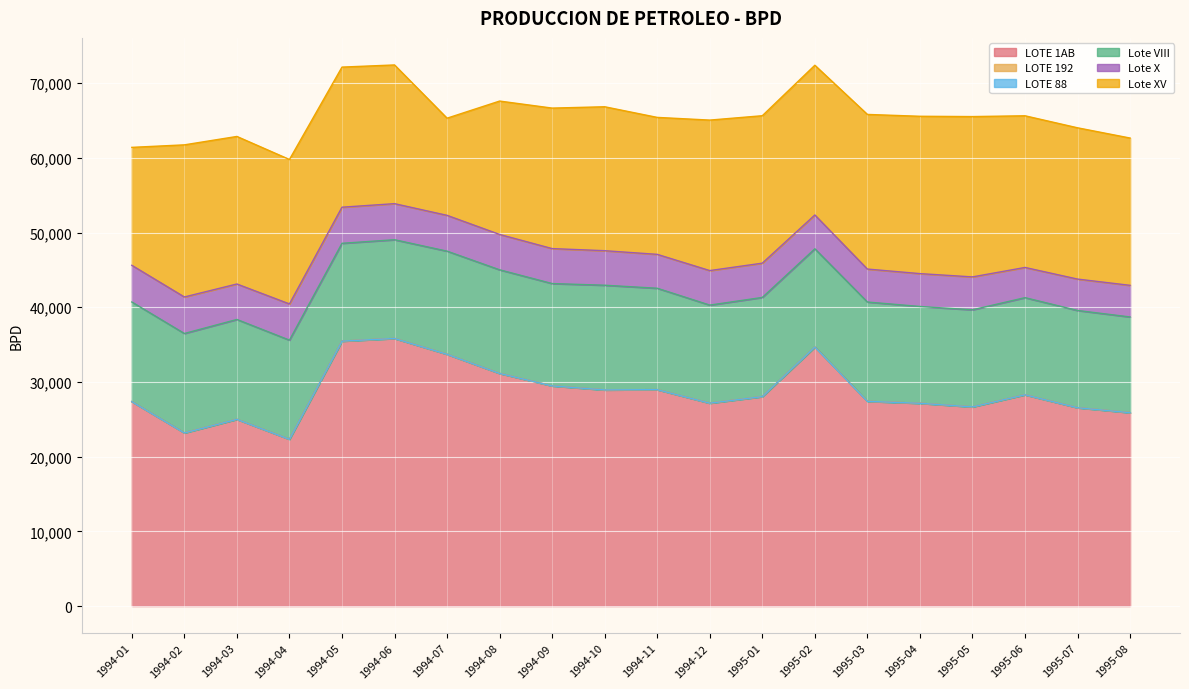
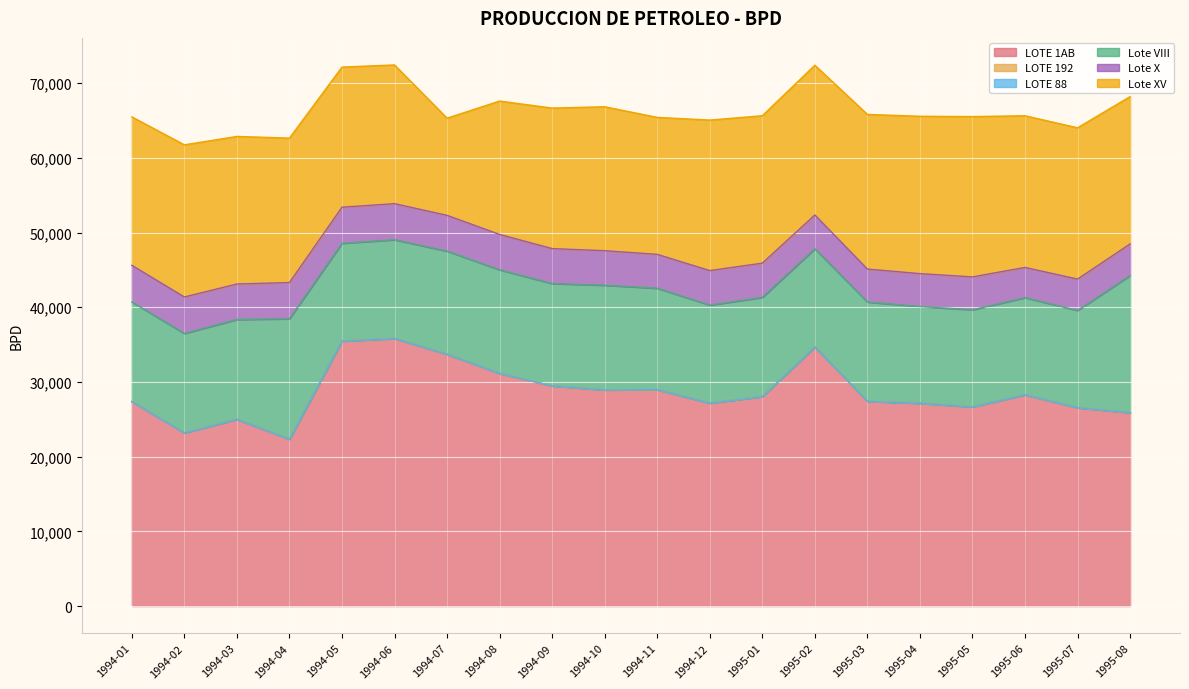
Lote XV, 1994-01: 16,000 -> 20,000
Lote VIII, 1994-04: 13,000 -> 16,000
Lote VIII, 1995-08: 13,000 -> 18,000
